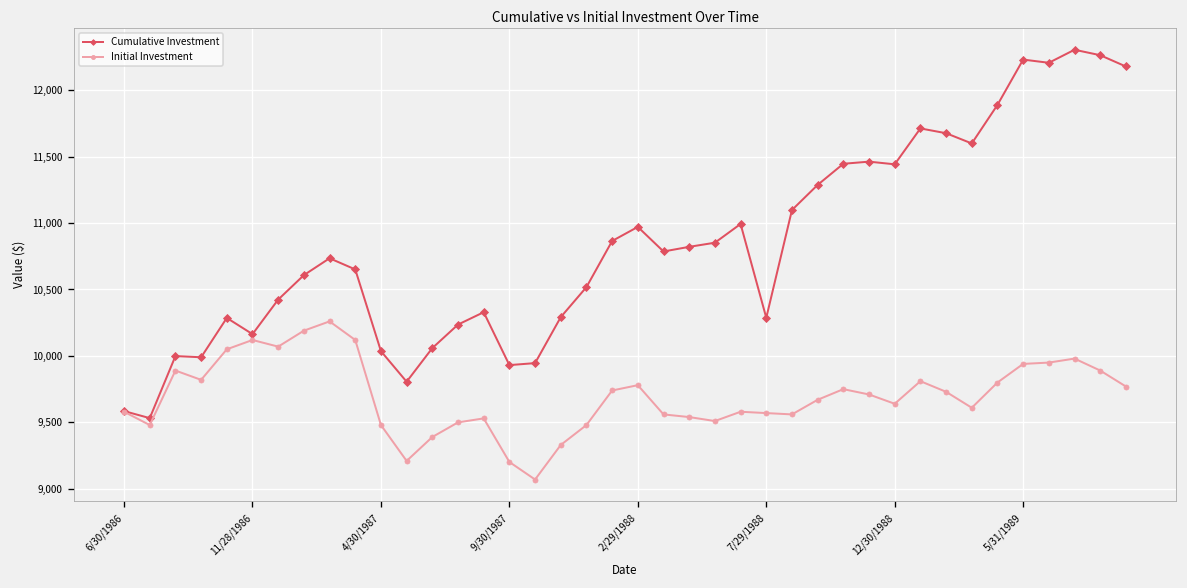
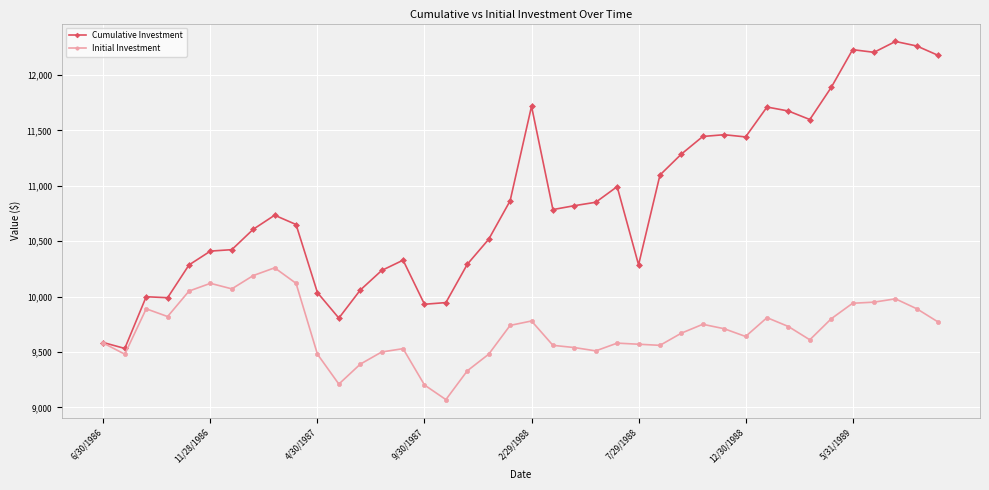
Cumulative Investment, 11/28/1986: 10,160 -> 10,410
Cumulative Investment, 2/29/1988: 10,970 -> 11,720
